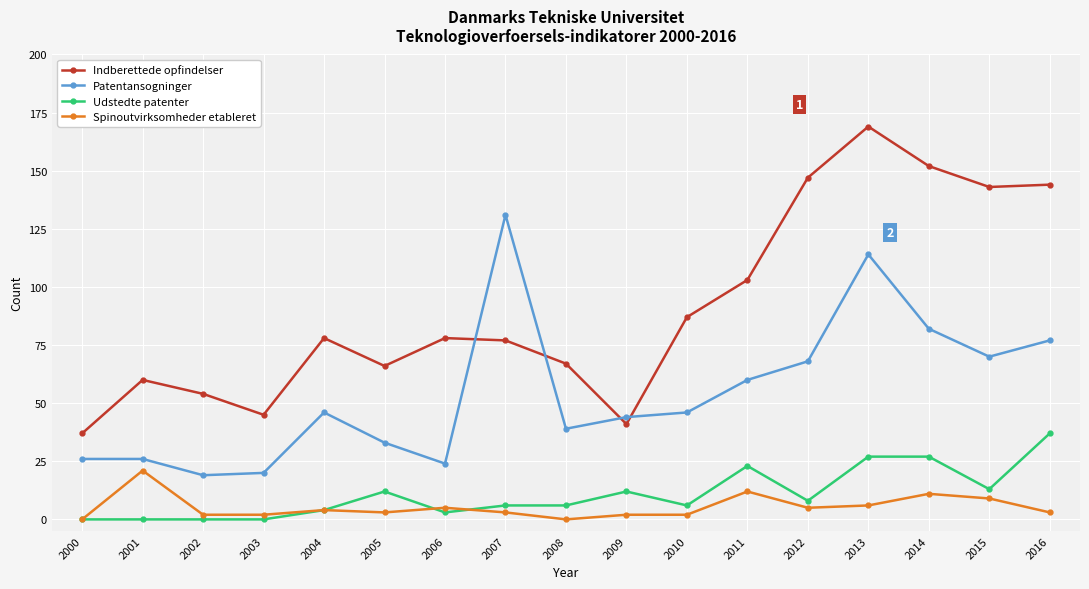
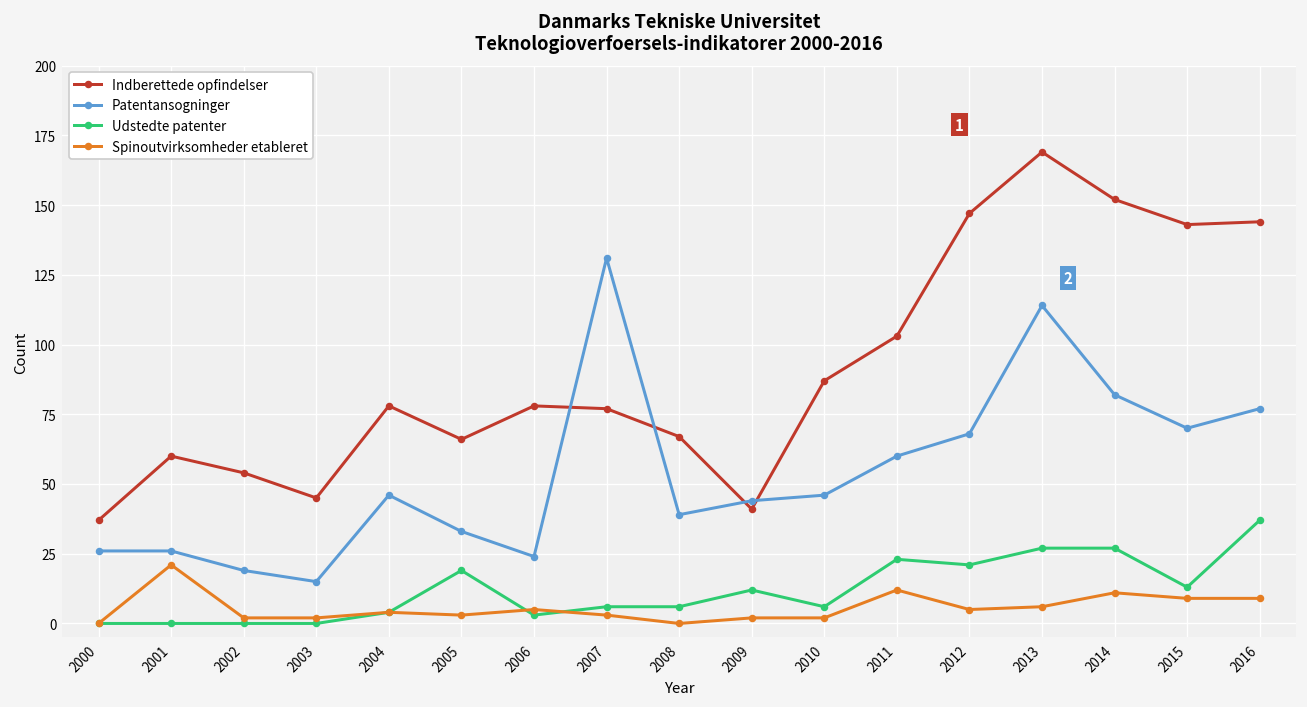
Patentansogninger, 2003: 20 -> 15
Udstedte patenter, 2005: 12 -> 19
Udstedte patenter, 2012: 8 -> 21
Spinoutvirksomheder etableret, 2016: 3 -> 9
